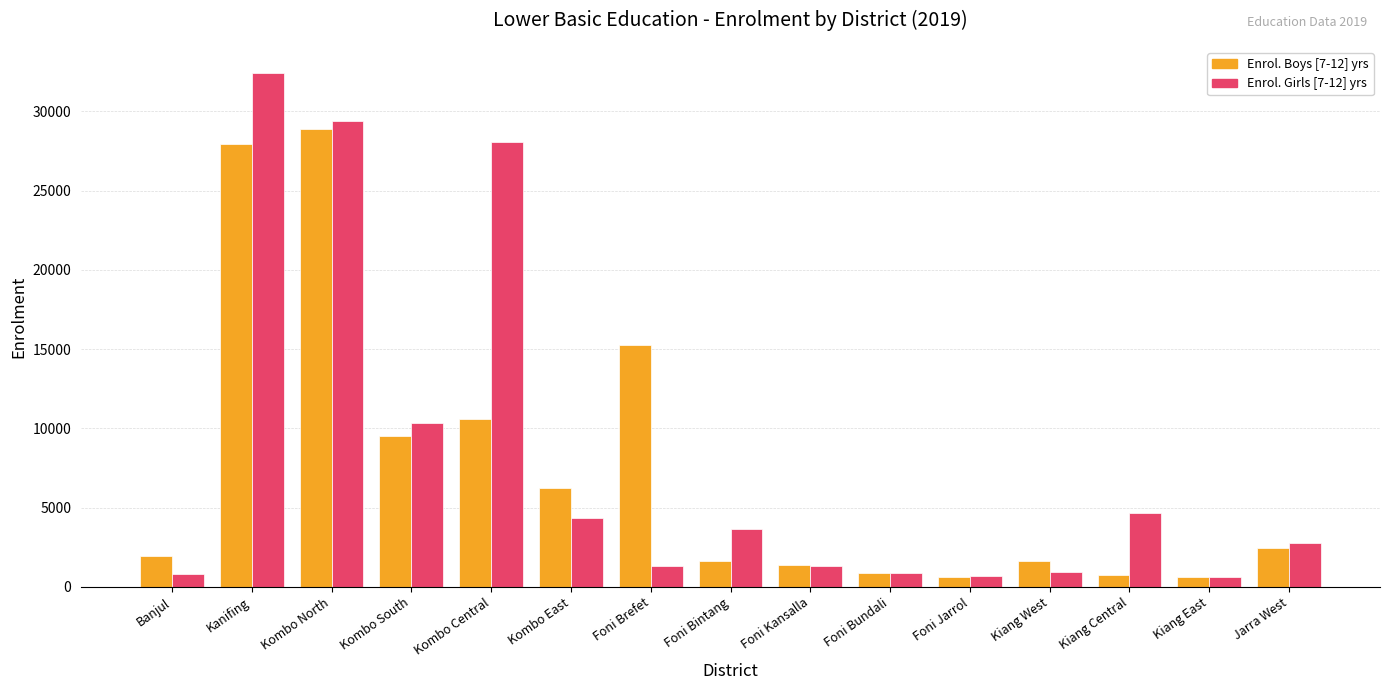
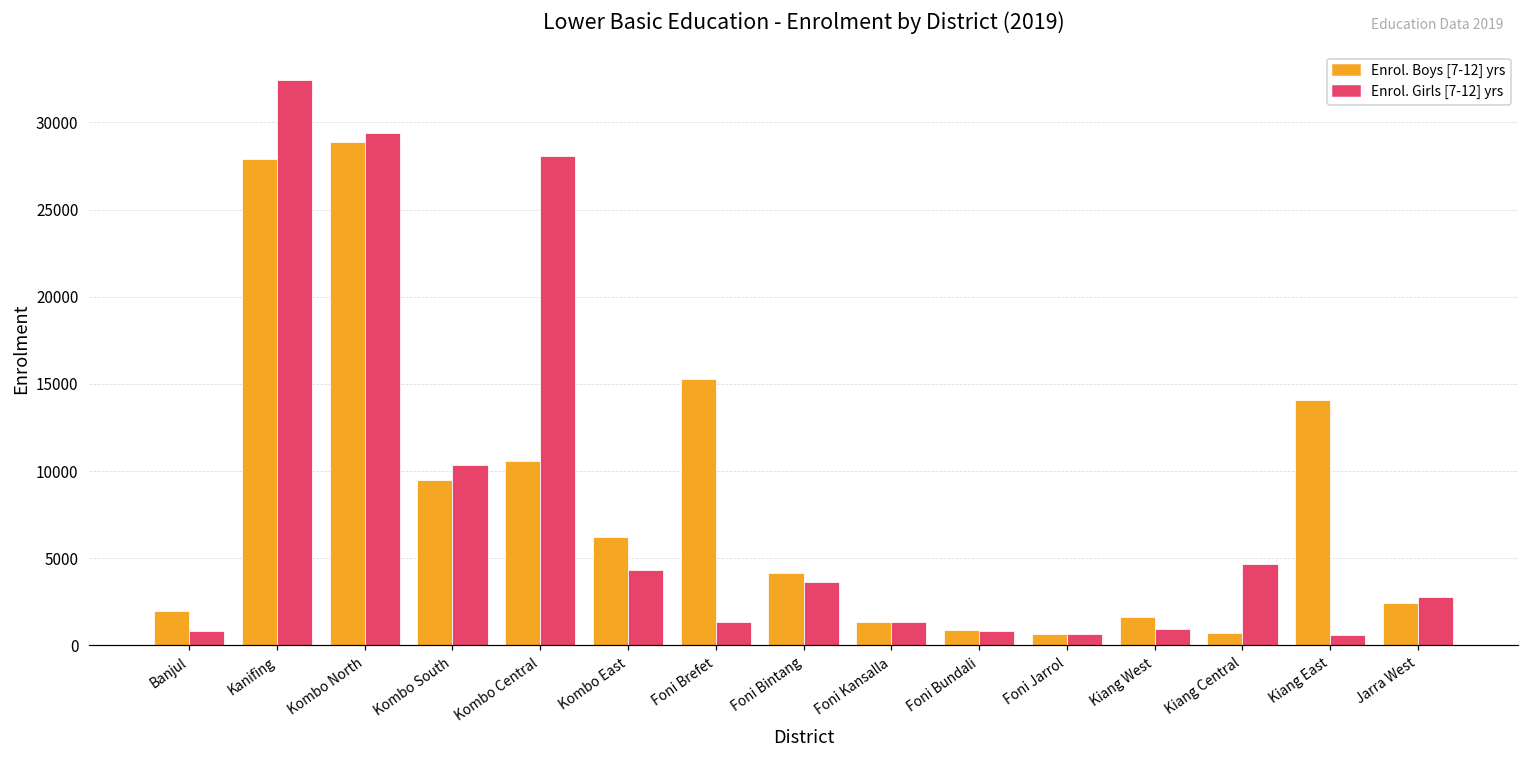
Enrol. Boys [7-12] yrs, Foni Bintang: 1600 -> 4200
Enrol. Boys [7-12] yrs, Kiang East: 600 -> 14100
